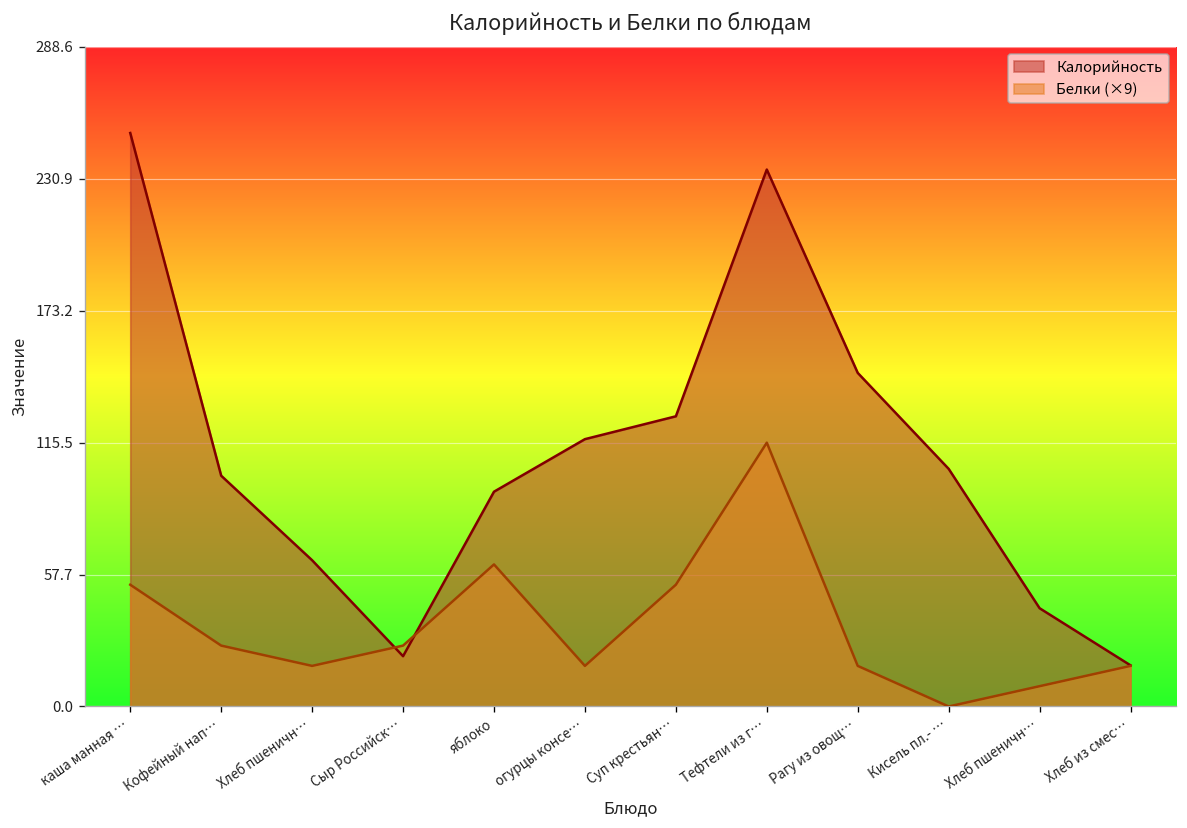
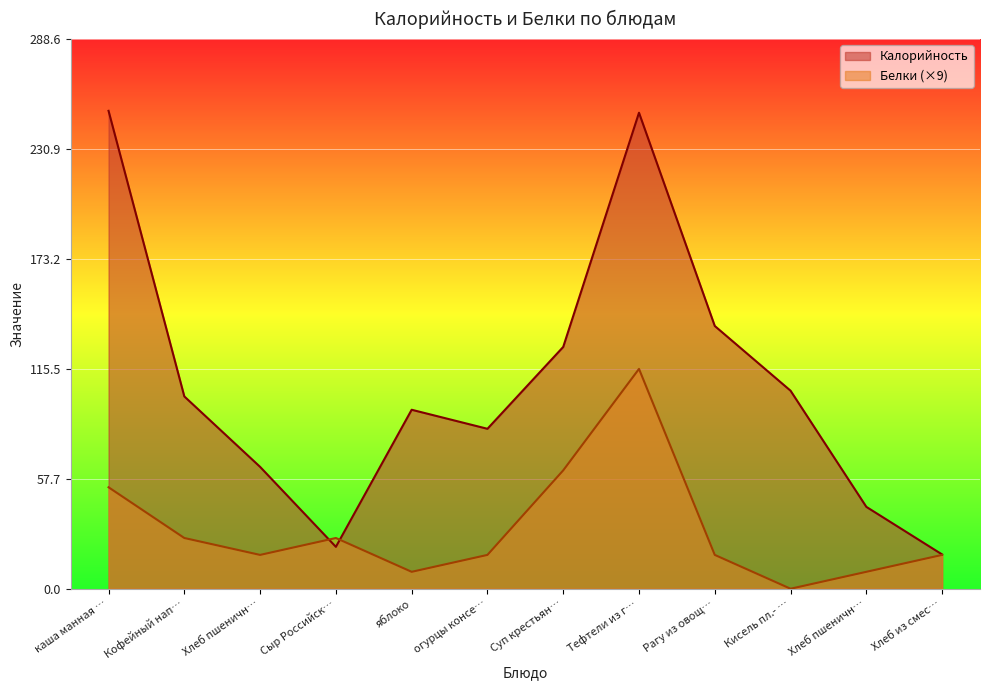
Белки (×9), яблоко: 62 -> 9
Калорийность, огурцы консе…: 117 -> 84
Белки (×9), Суп крестьян…: 53 -> 62
Калорийность, Тефтели из г…: 235 -> 250
Калорийность, Рагу из овощ…: 146 -> 138
